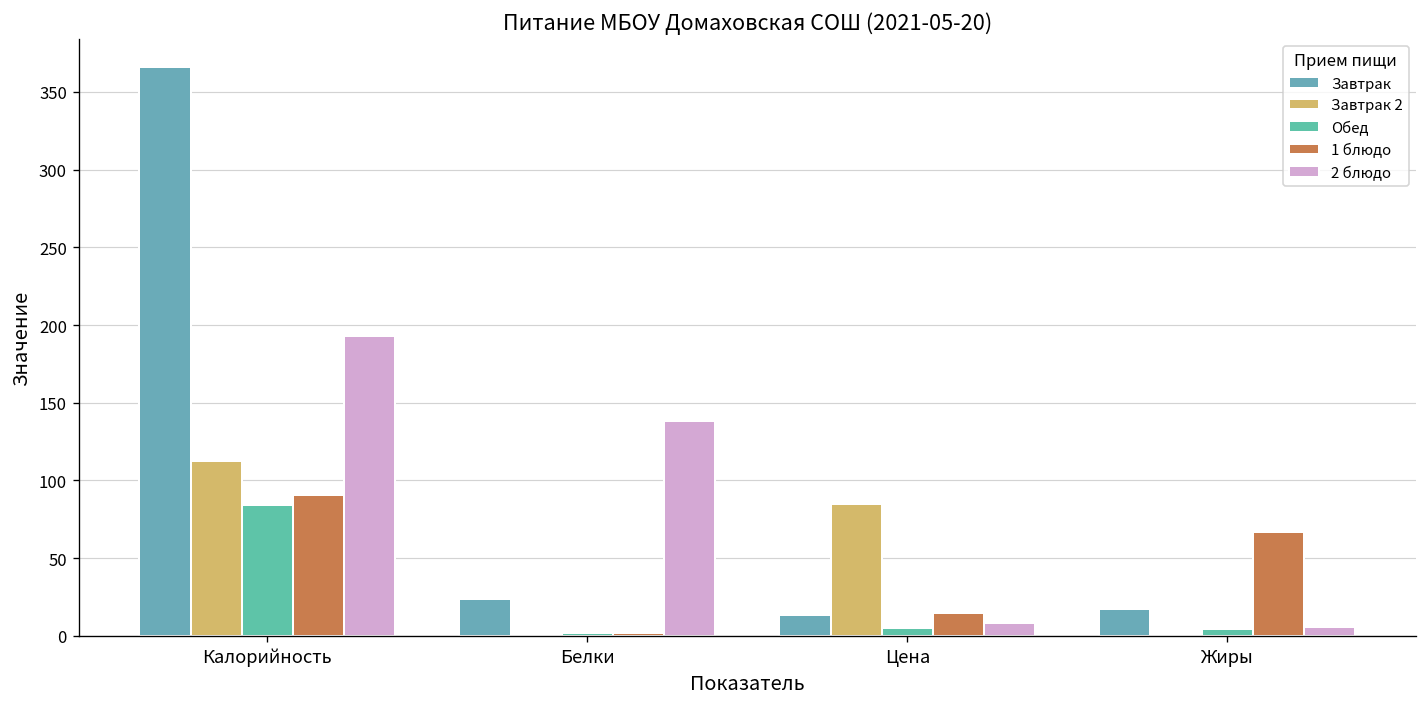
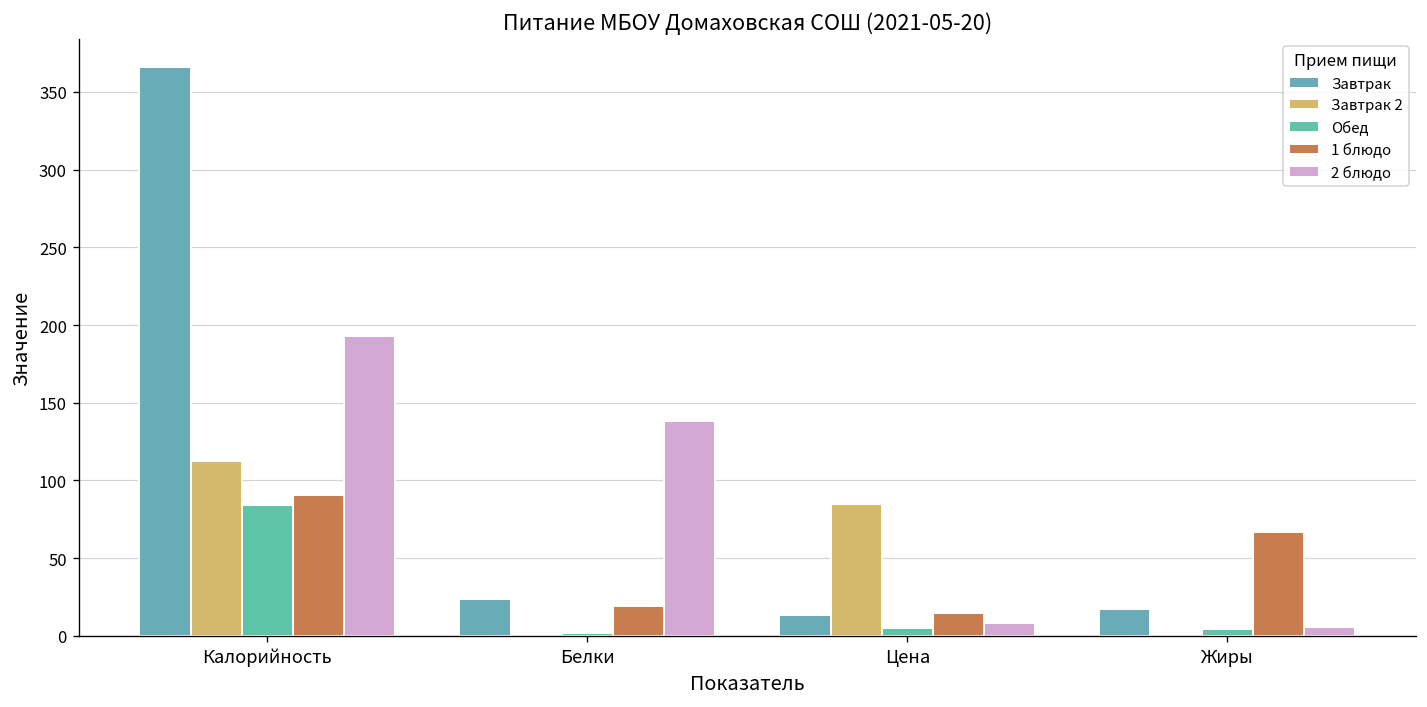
1 блюдо, Белки: 2 -> 19
